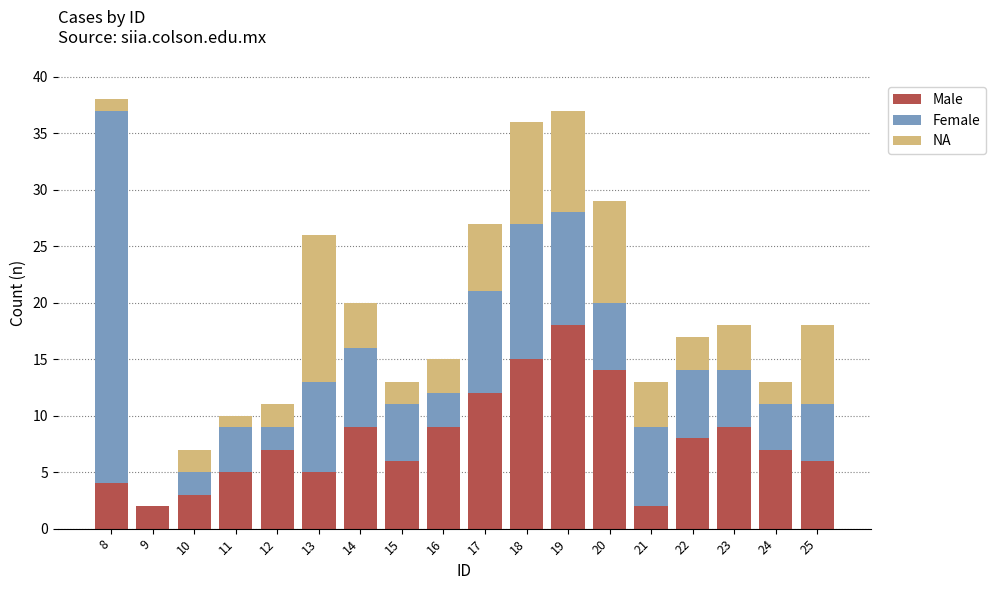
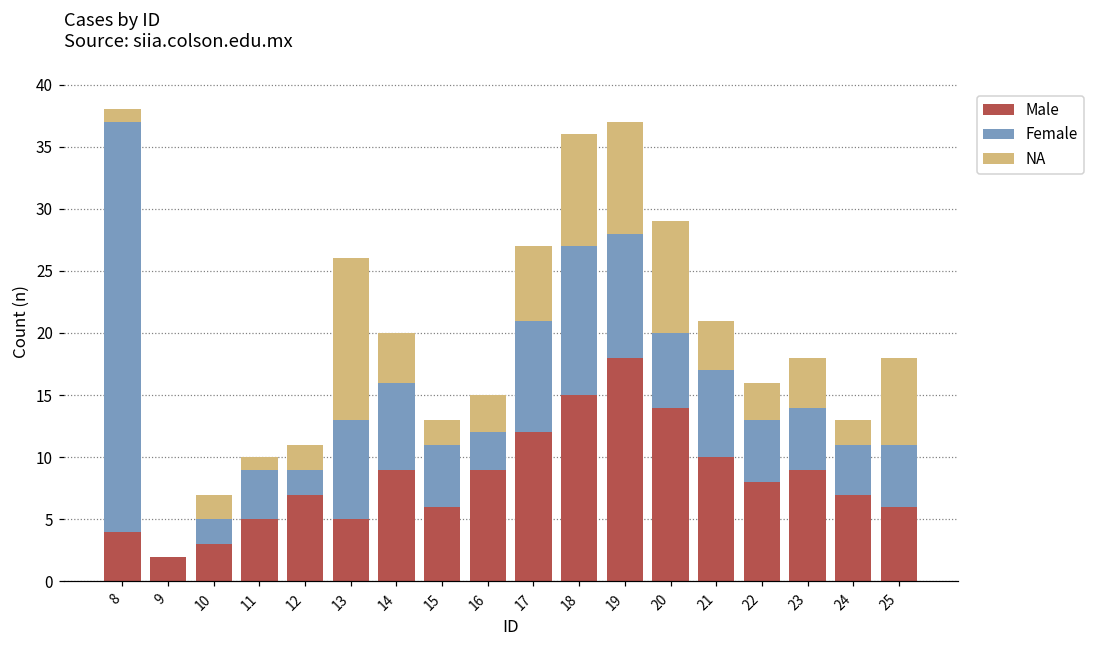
Male, 21: 2 -> 10
Female, 22: 6 -> 5
